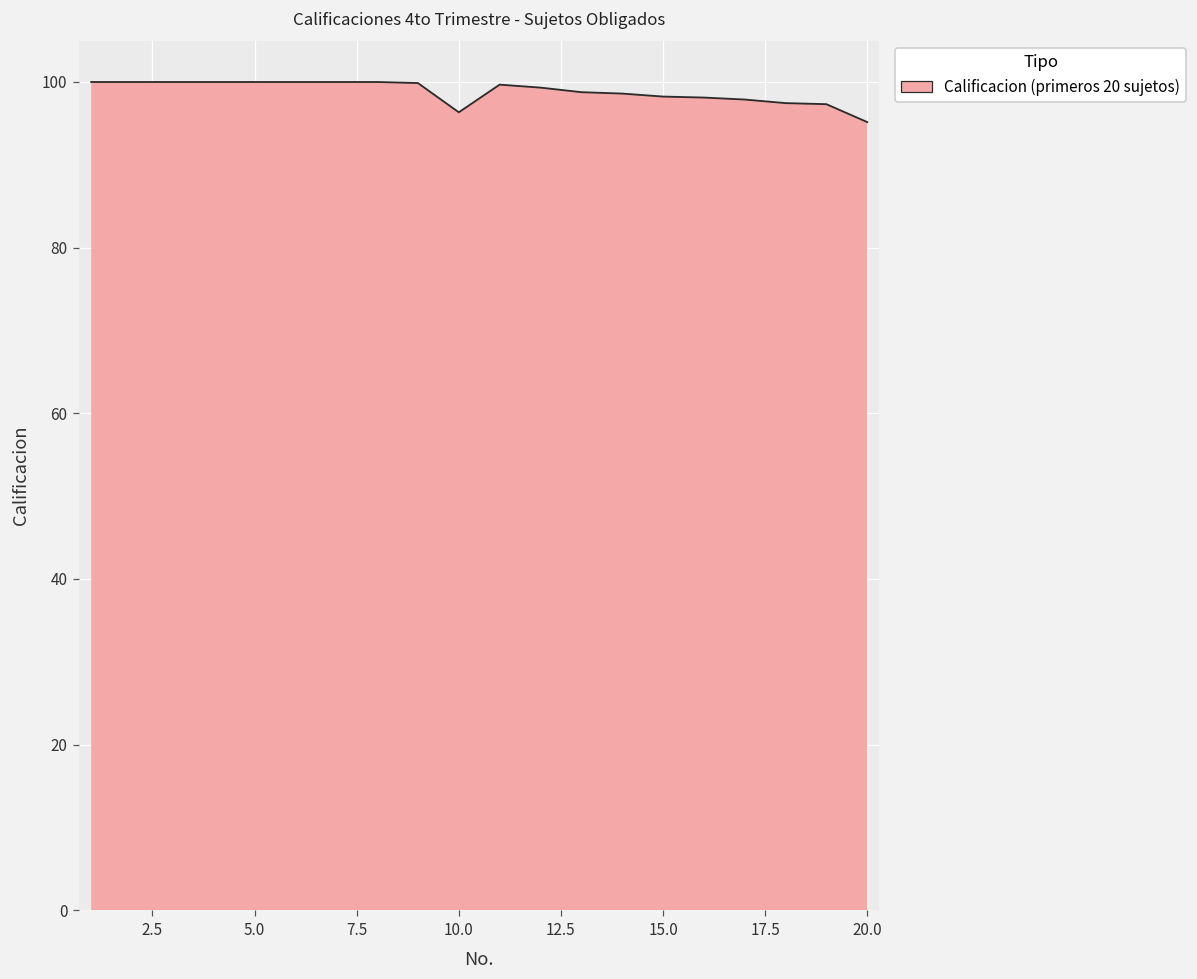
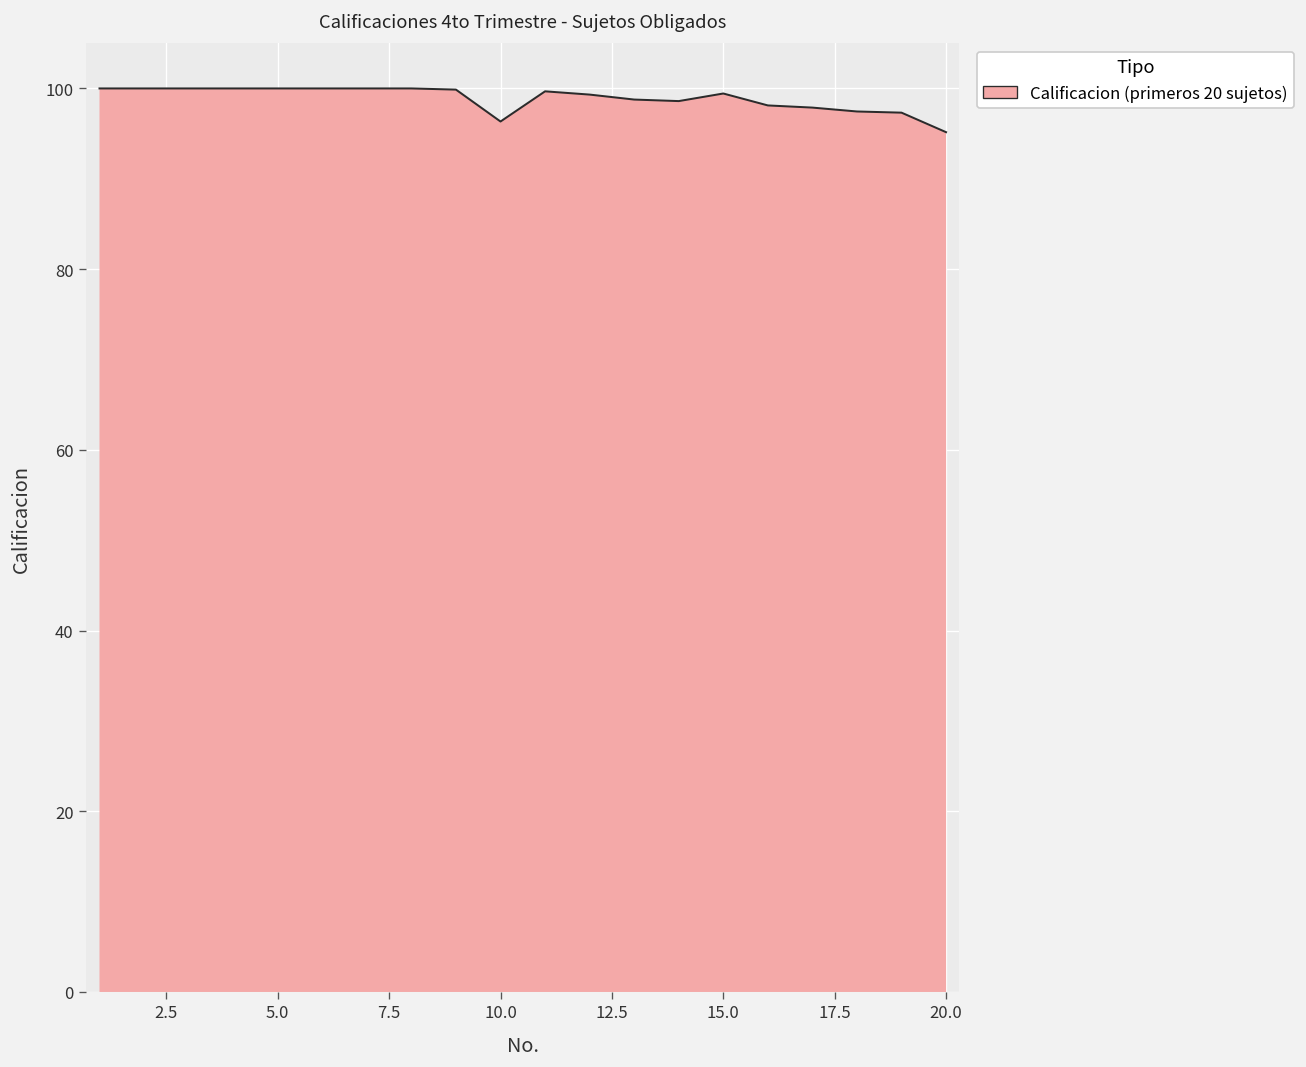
15.0: 98 -> 99
